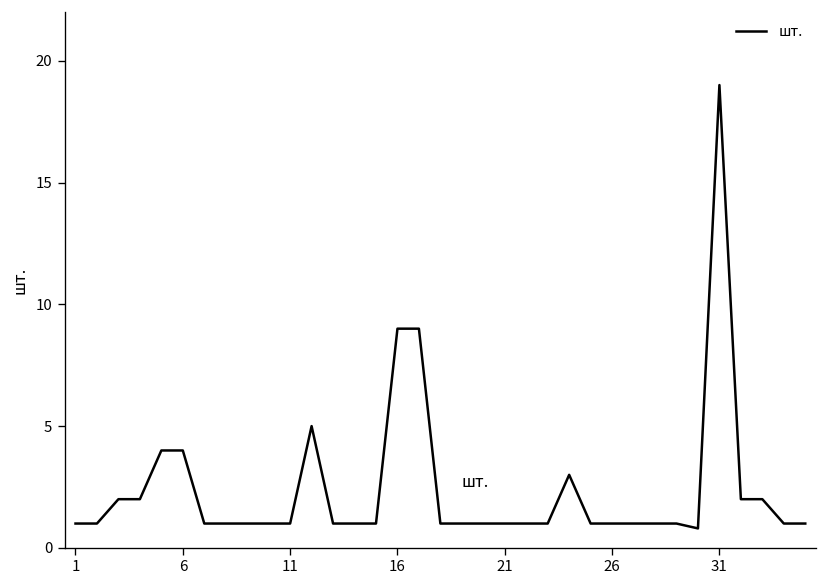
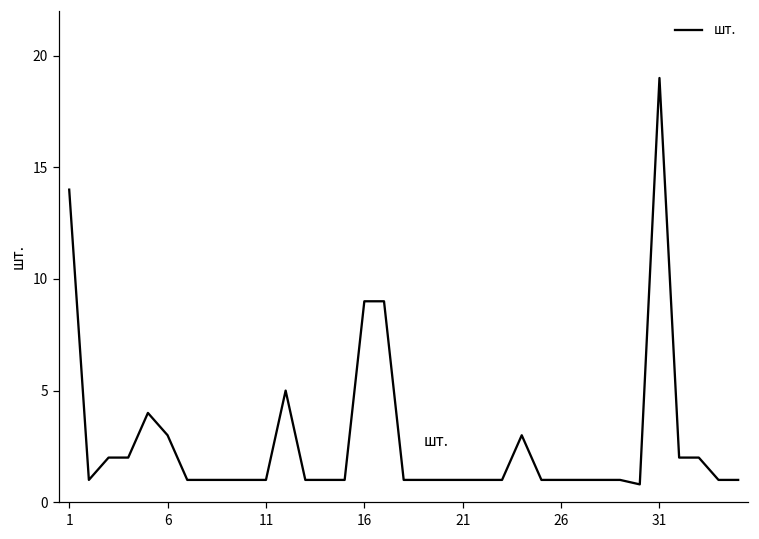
1: 1 -> 14
6: 4 -> 3
